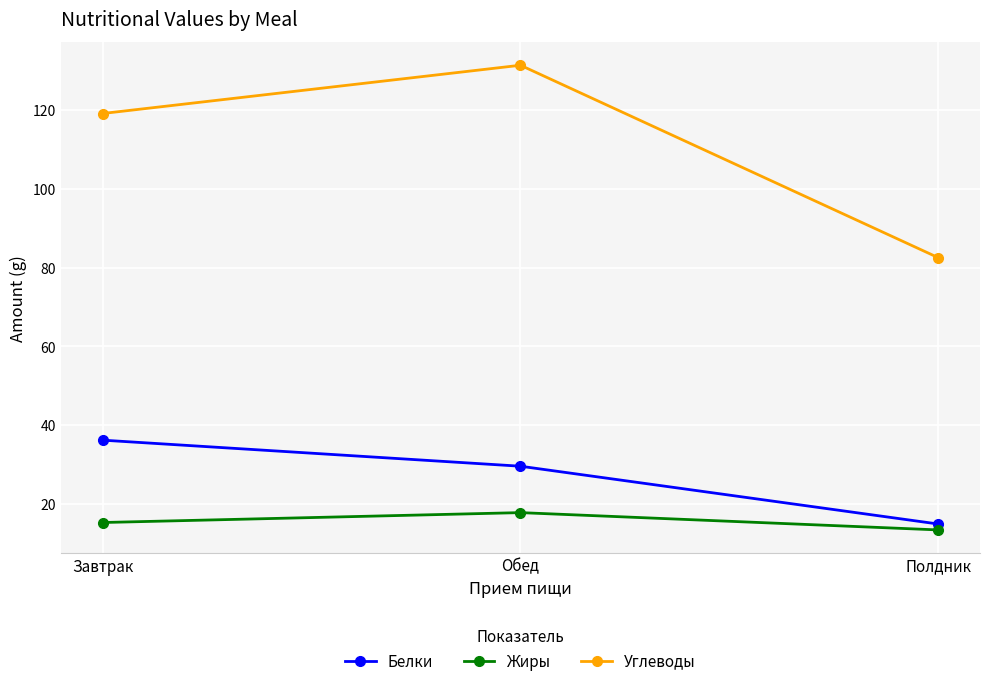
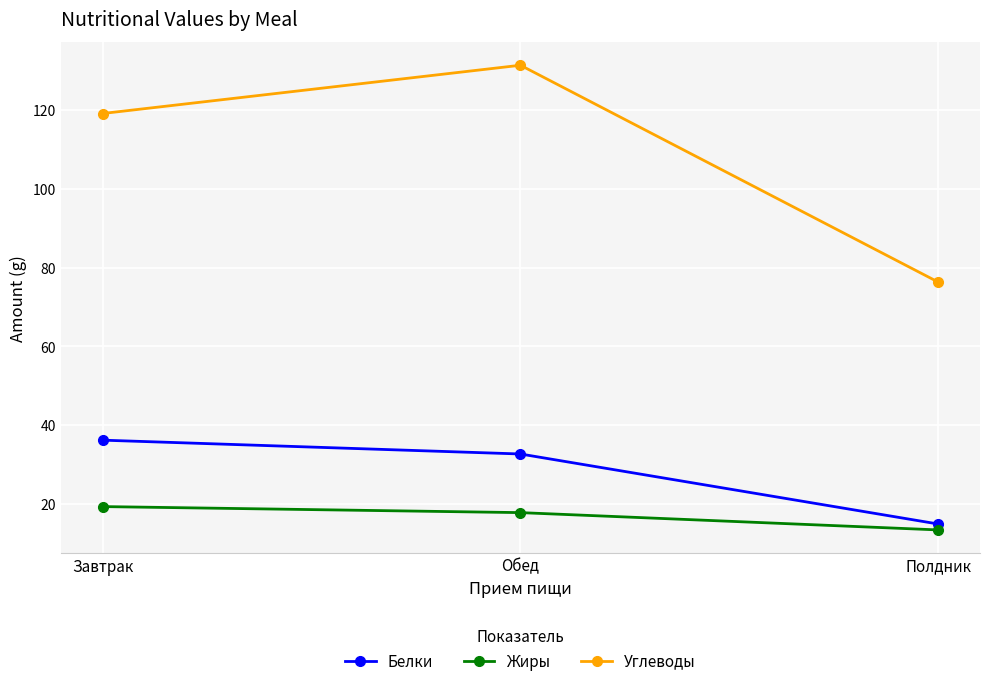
Жиры, Завтрак: 15 -> 19
Белки, Обед: 30 -> 33
Углеводы, Полдник: 83 -> 76
